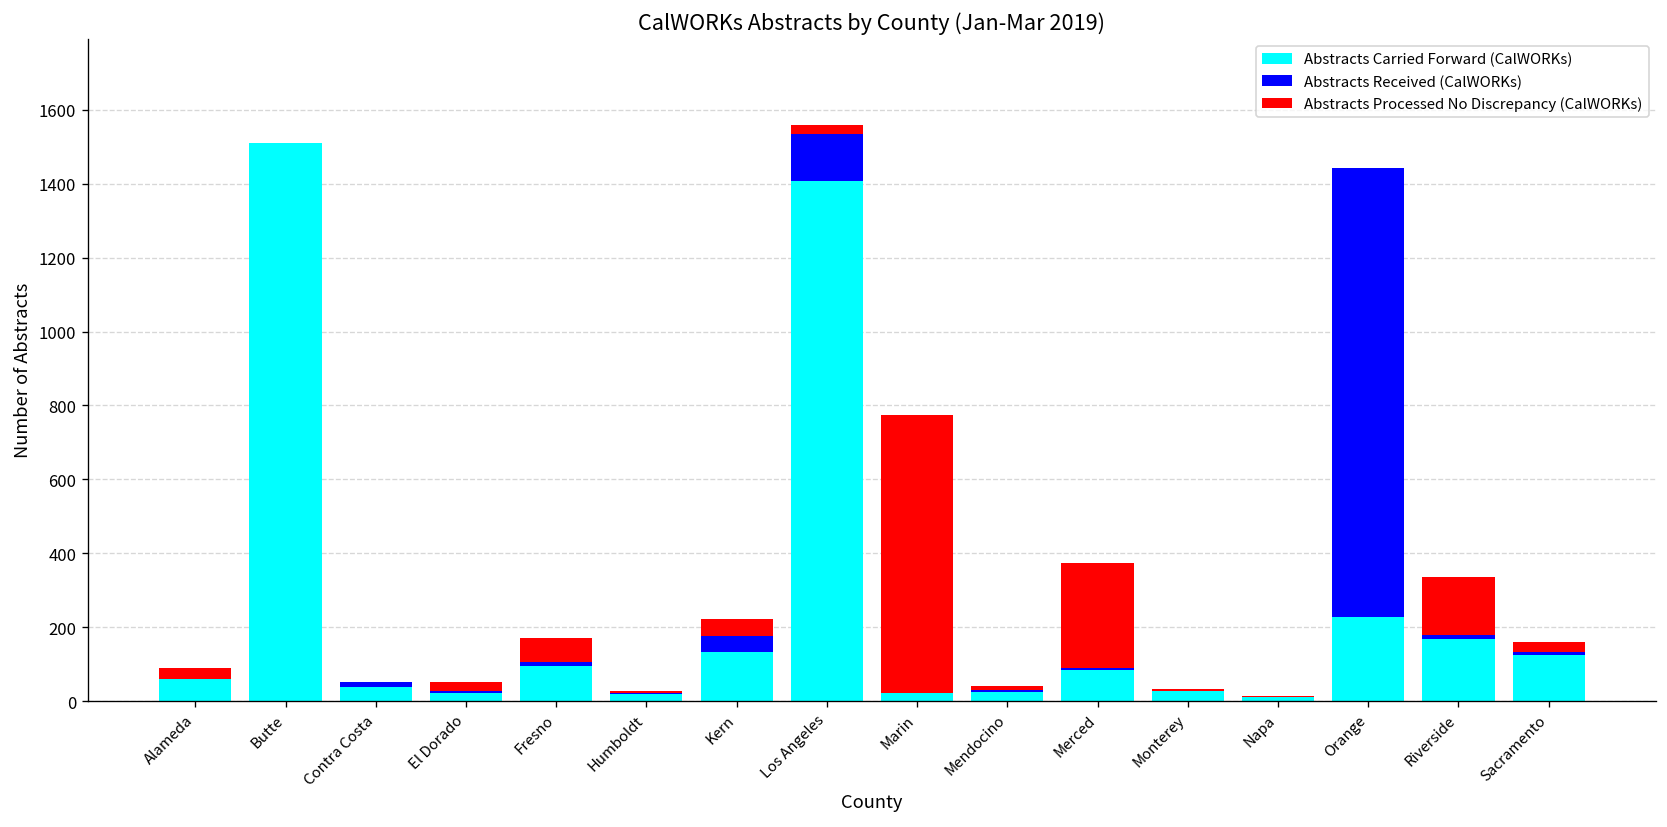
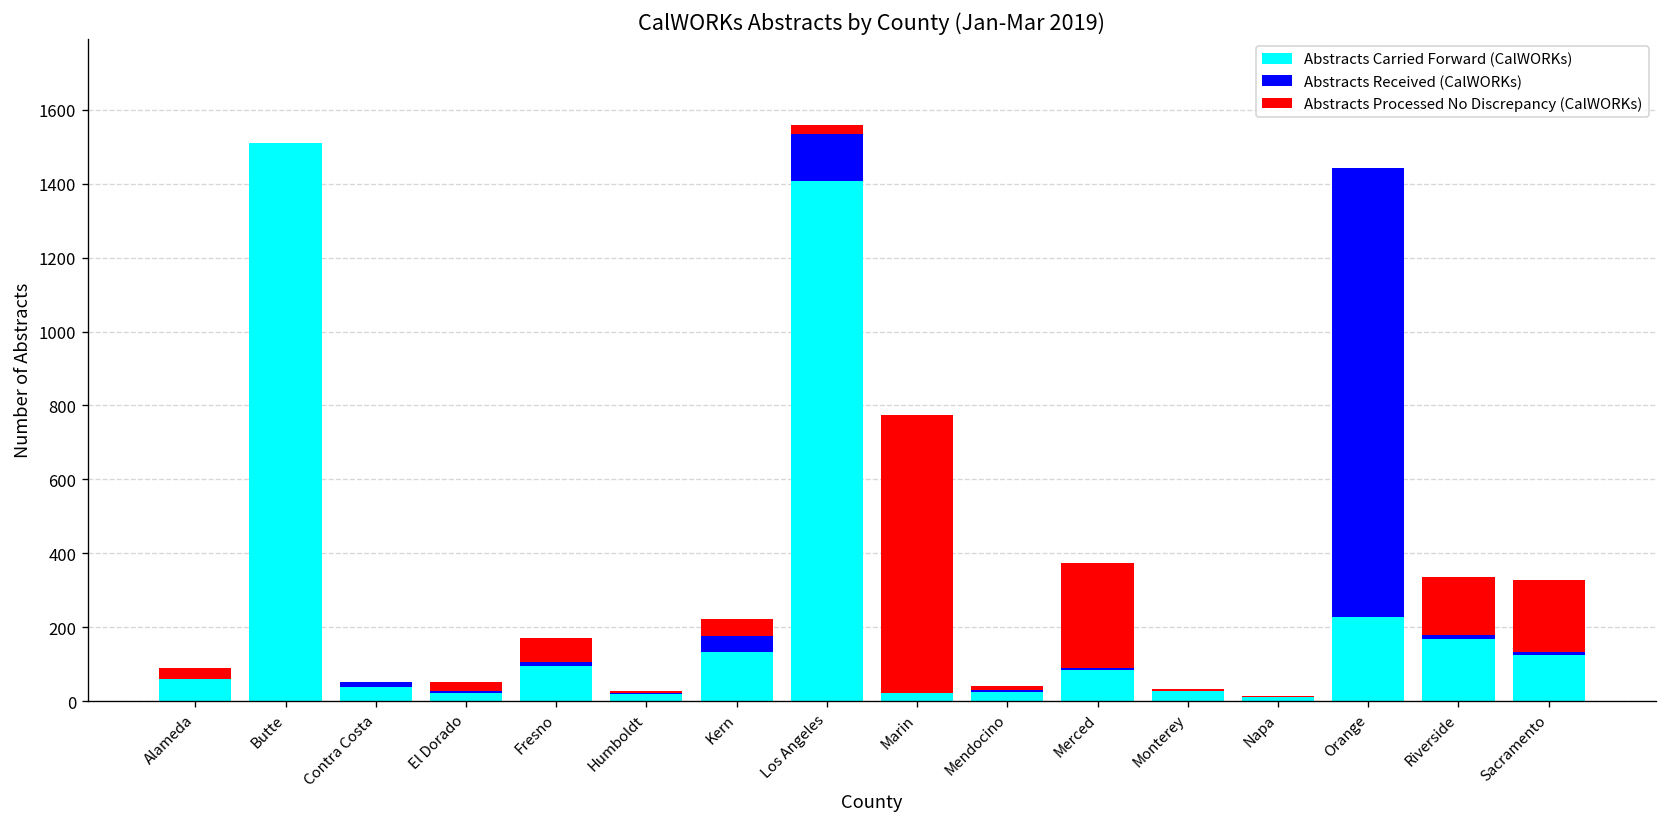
Abstracts Processed No Discrepancy (CalWORKs), Sacramento: 30 -> 200
